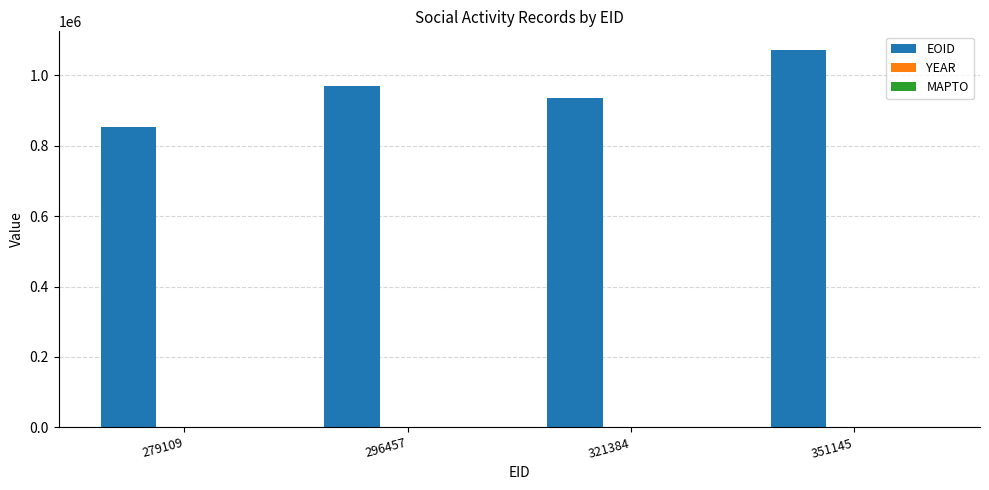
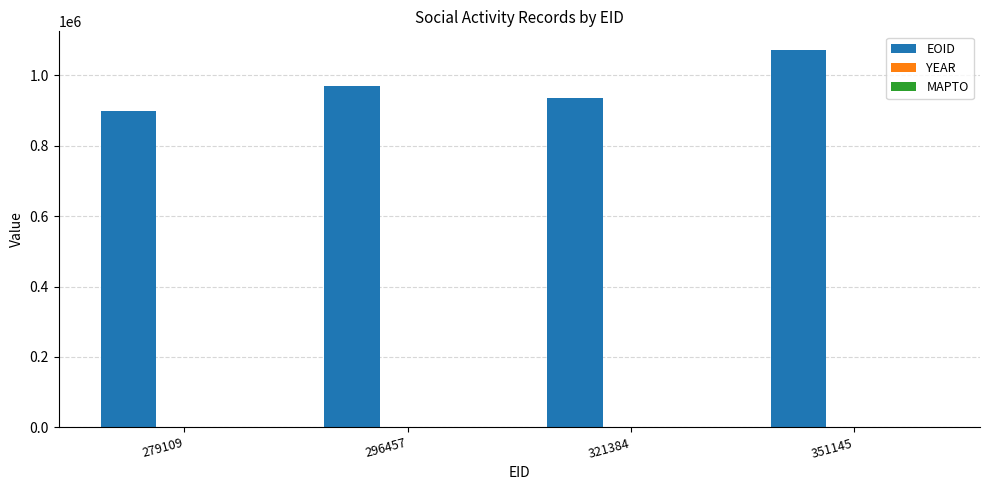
EOID, 279109: 850000 -> 900000
